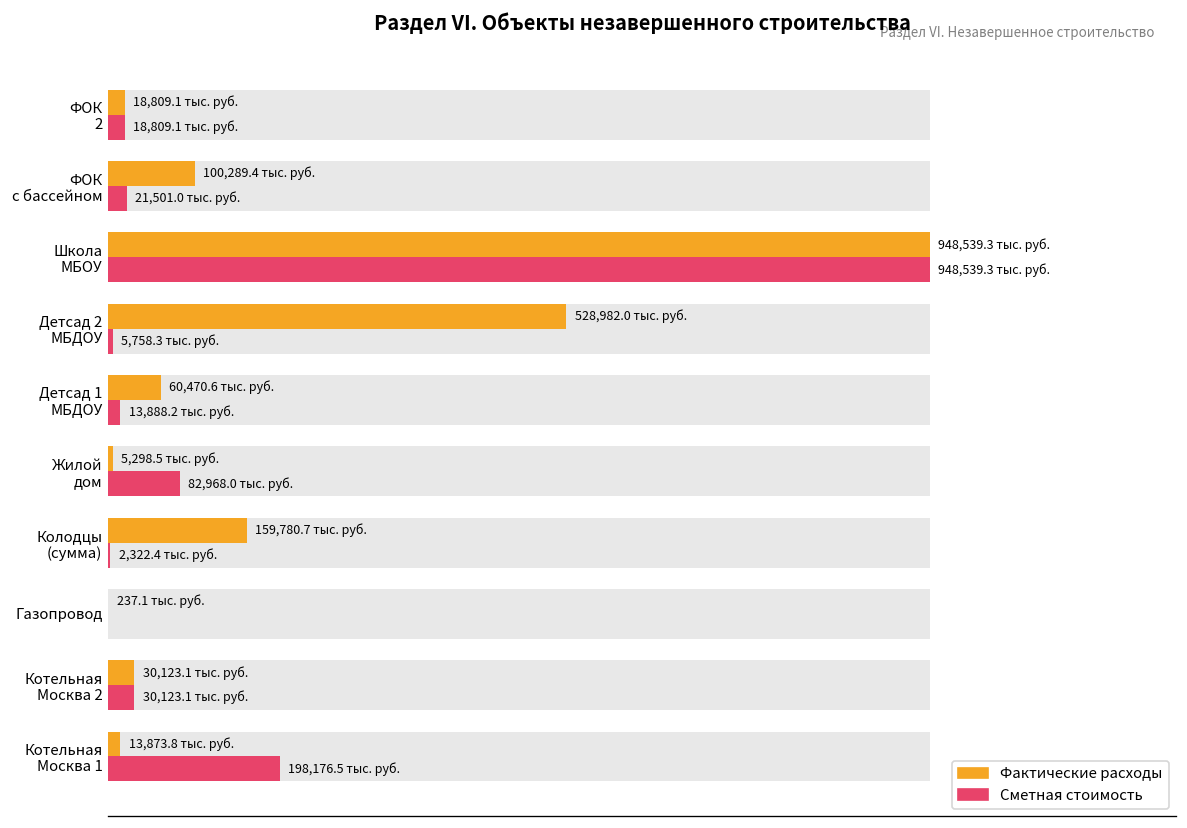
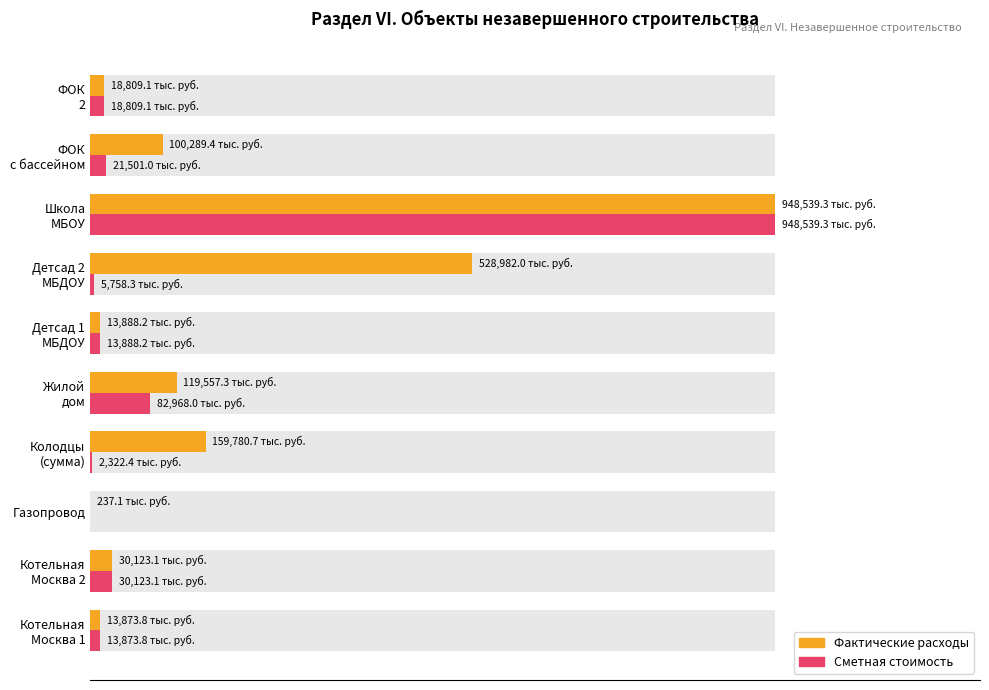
Фактические расходы, Детсад 1 МБДОУ: 60,470.6 -> 13,888.2
Фактические расходы, Жилой дом: 5,298.5 -> 119,557.3
Сметная стоимость, Котельная Москва 1: 198,176.5 -> 13,873.8
